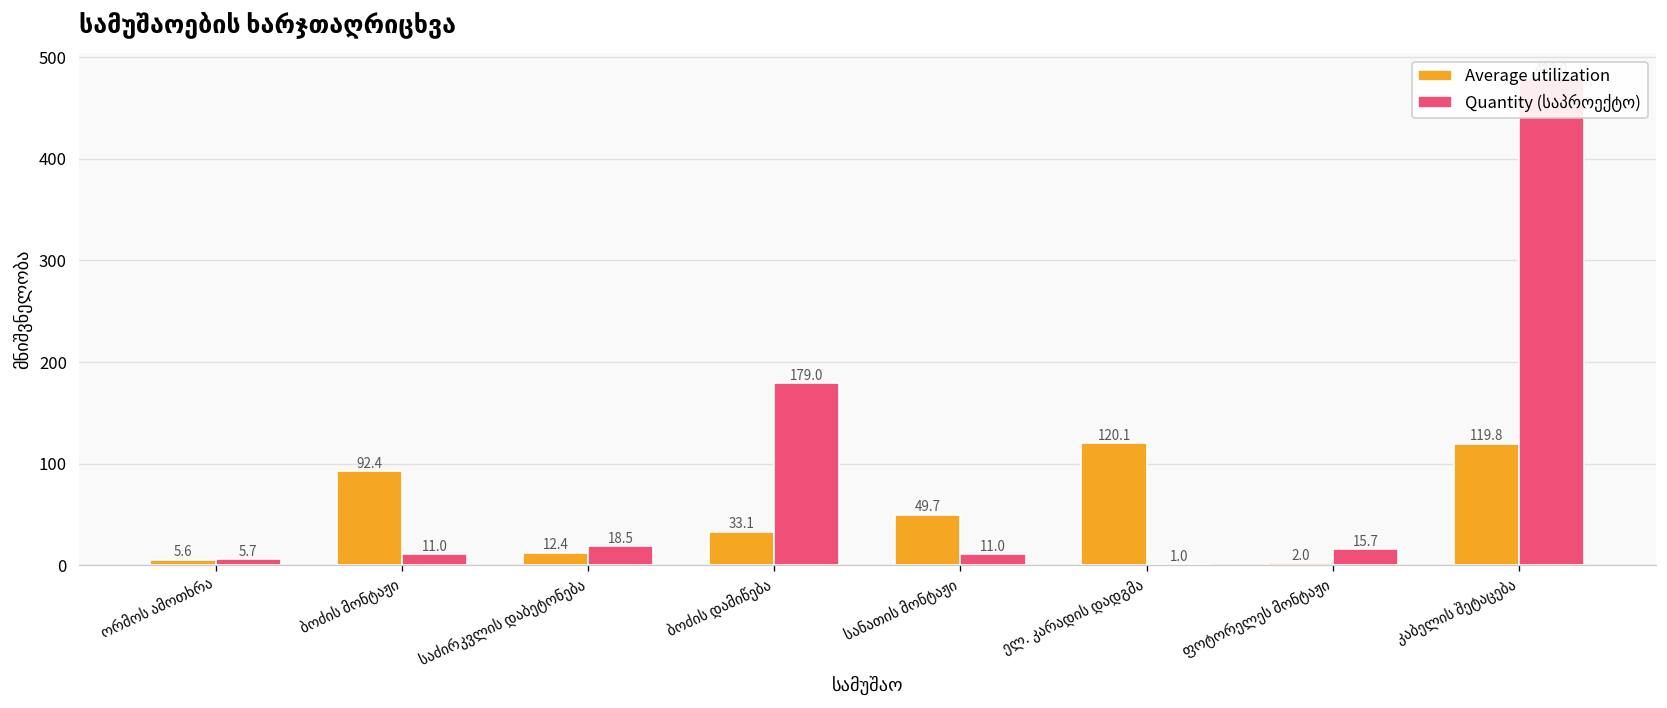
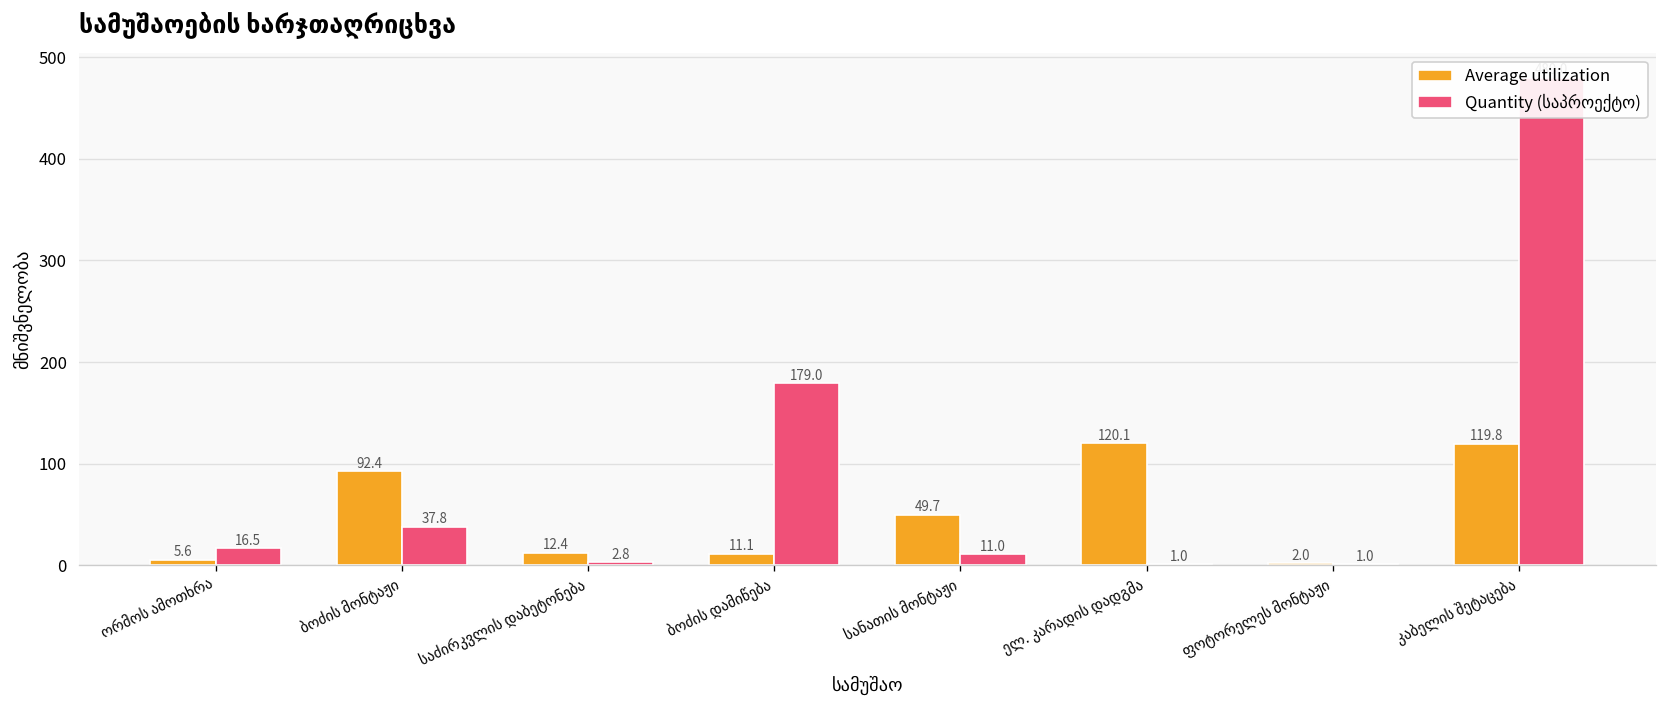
Quantity (საპროექტო), ორმოს ამოთხრა: 5.7 -> 16.5
Quantity (საპროექტო), ბოძის მონტაჟი: 11.0 -> 37.8
Quantity (საპროექტო), საძირკვლის დაბეტონება: 18.5 -> 2.8
Average utilization, ბოძის დამიწება: 33.1 -> 11.1
Quantity (საპროექტო), ფოტორელეს მონტაჟი: 15.7 -> 1.0
